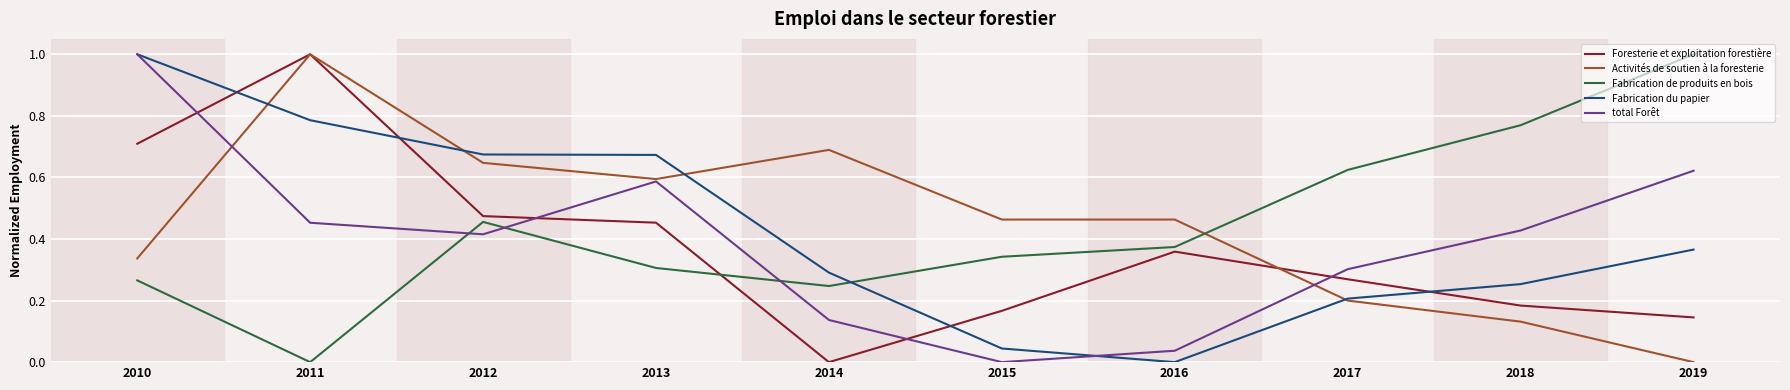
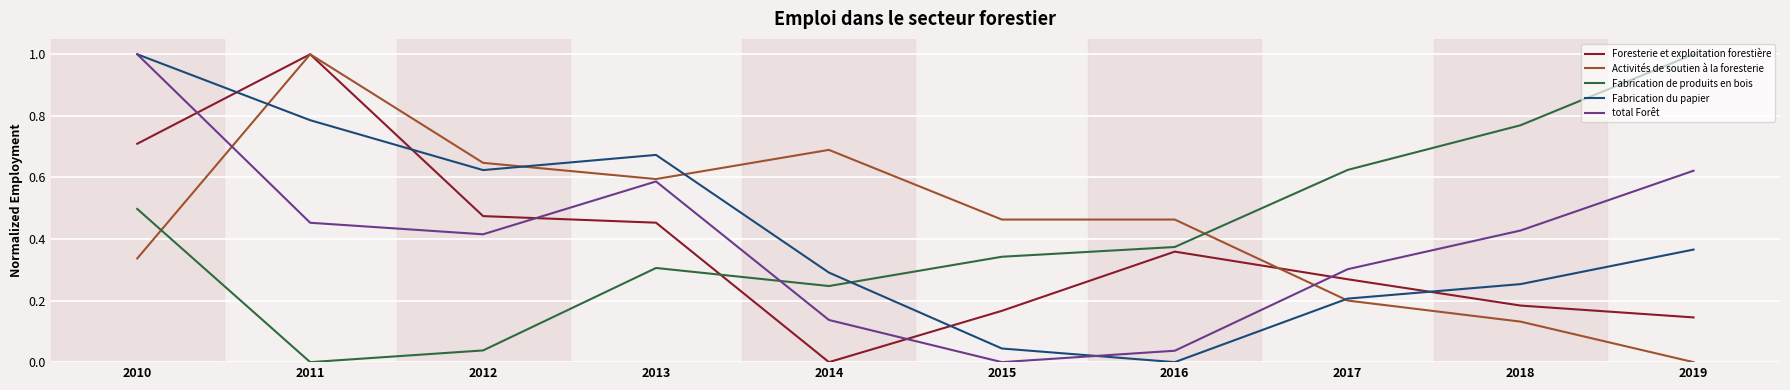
Fabrication de produits en bois, 2010: 0.27 -> 0.50
Fabrication de produits en bois, 2012: 0.46 -> 0.04
Fabrication du papier, 2012: 0.67 -> 0.62
